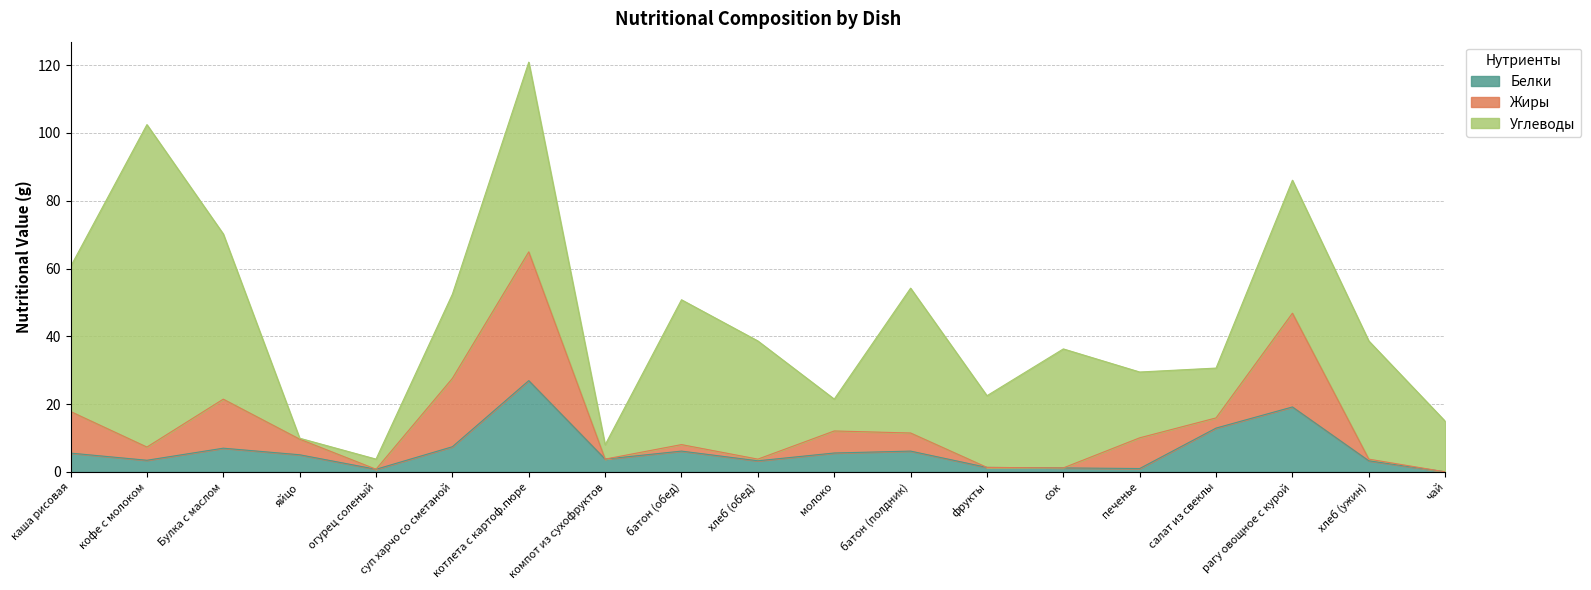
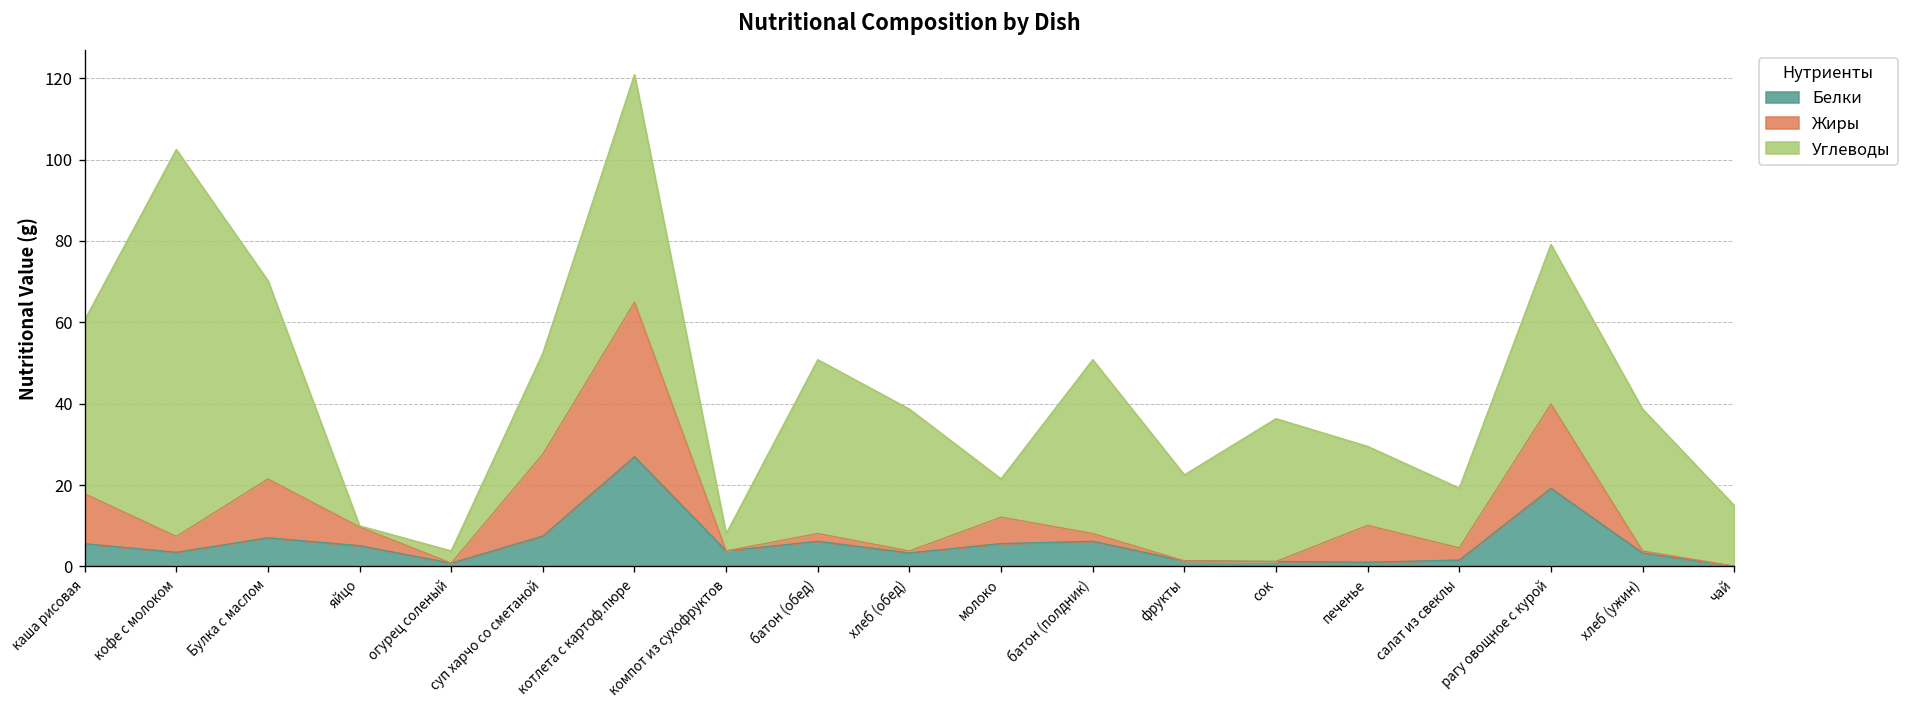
Жиры, батон (полдник): 5 -> 2
Белки, салат из свеклы: 13 -> 2
Жиры, рагу овощное с курой: 28 -> 21
